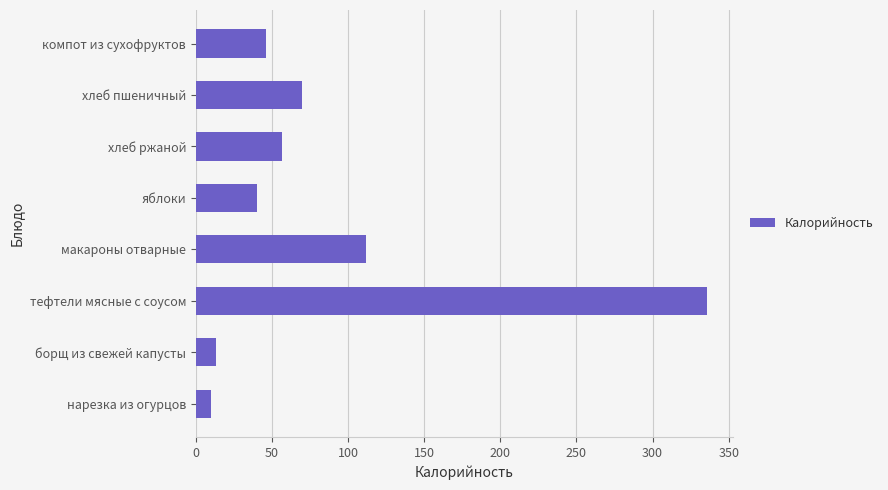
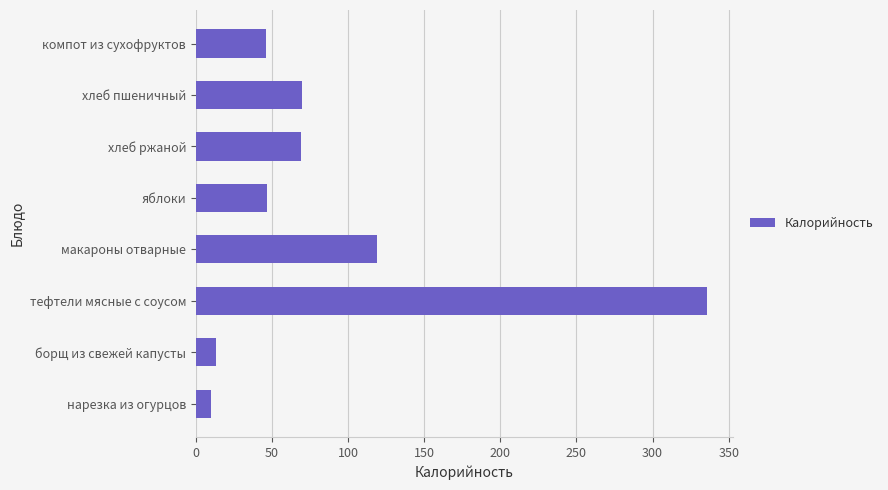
хлеб ржаной: 57 -> 69
яблоки: 40 -> 47
макароны отварные: 112 -> 119
